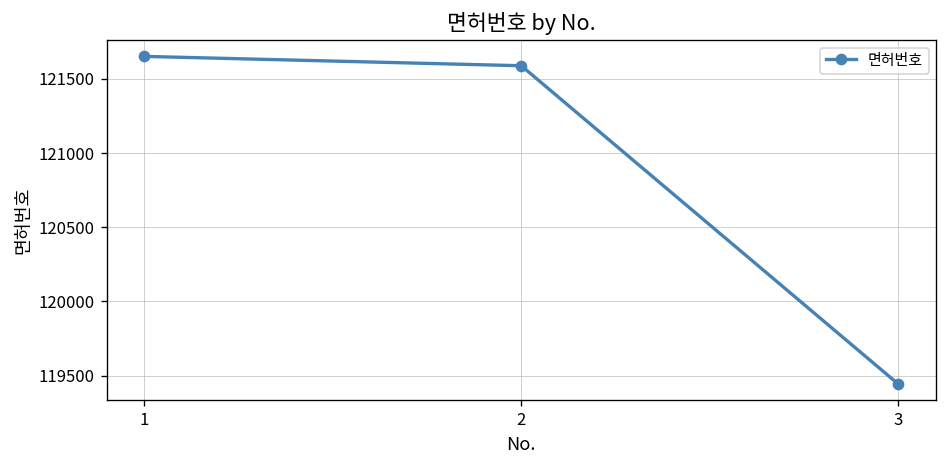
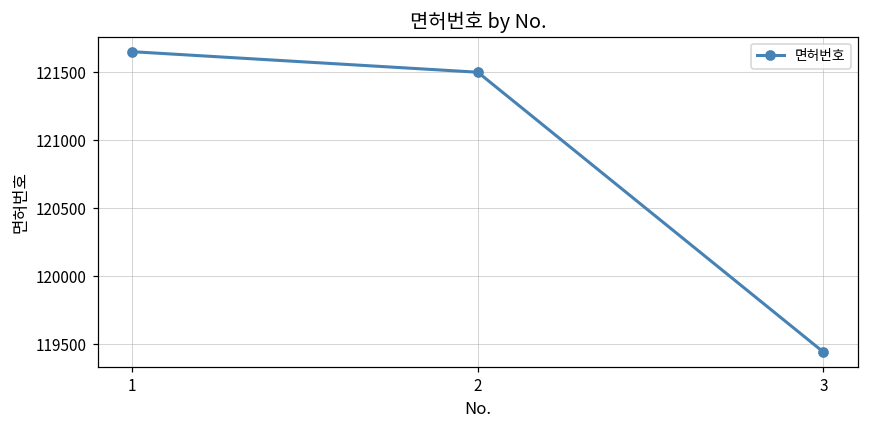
2: 121590 -> 121500
